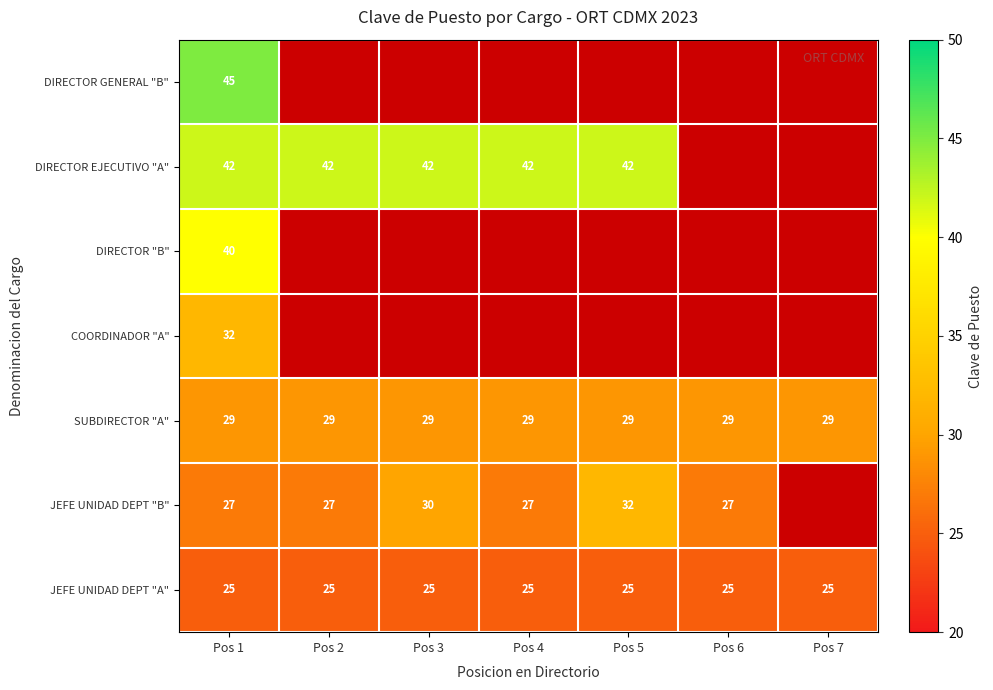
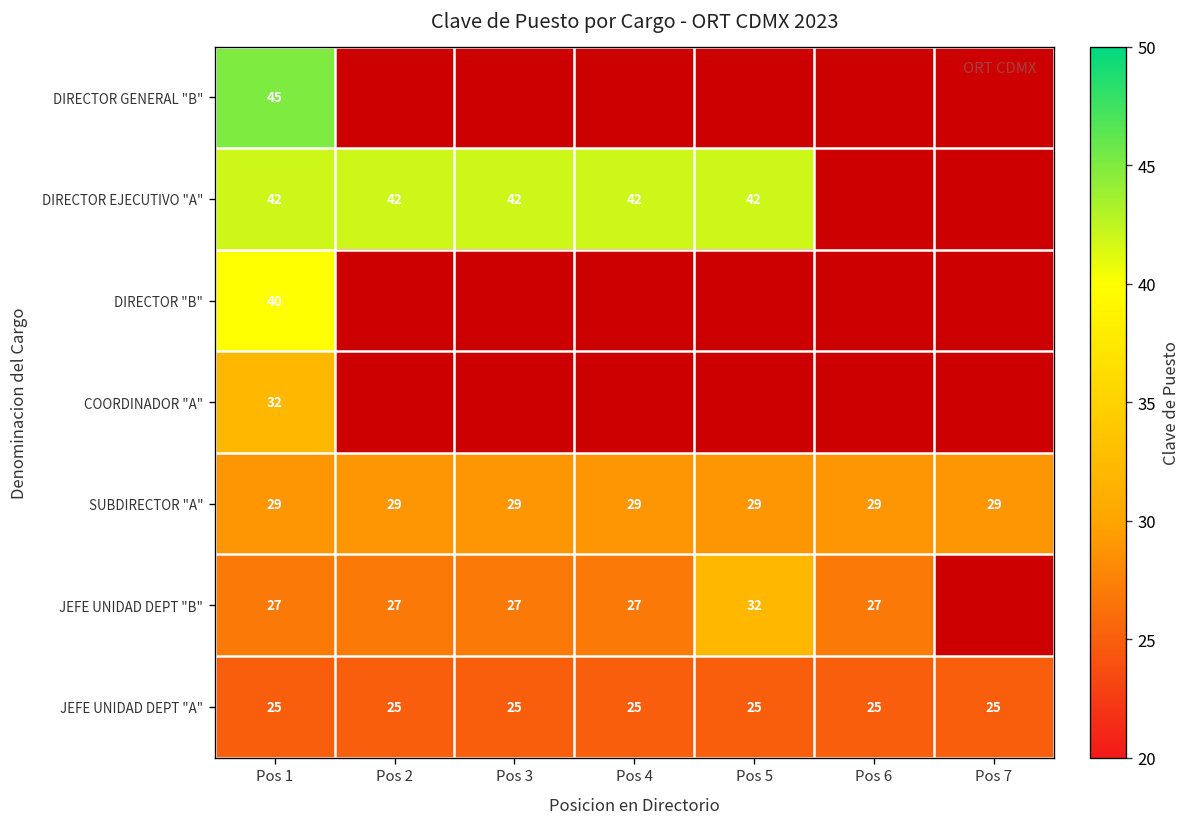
JEFE UNIDAD DEPT "B", Pos 3: 30 -> 27
